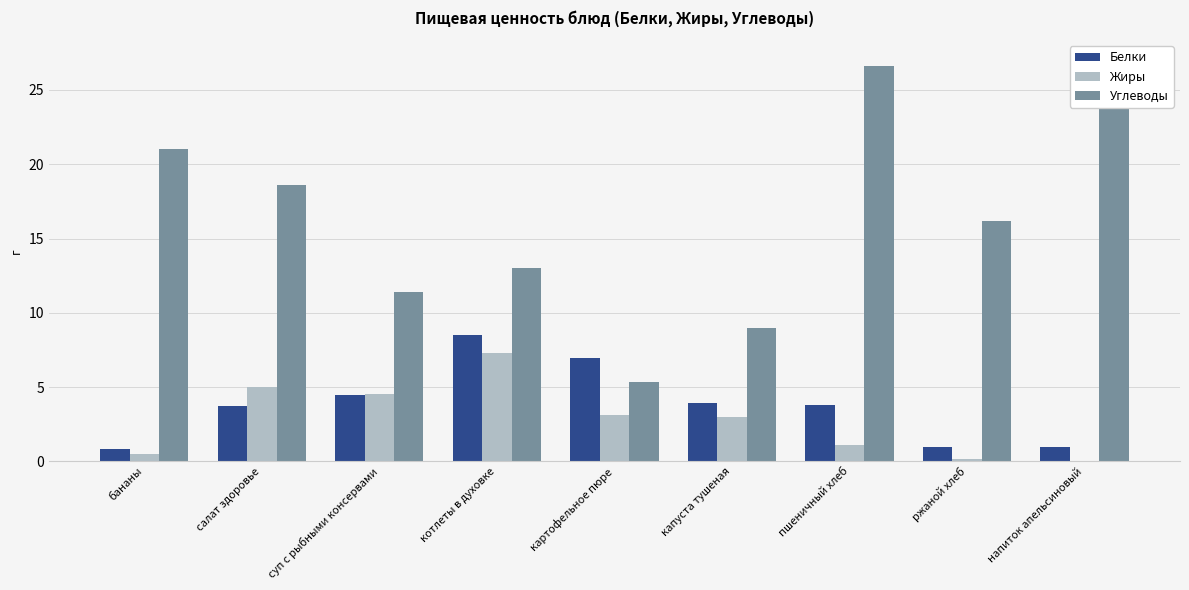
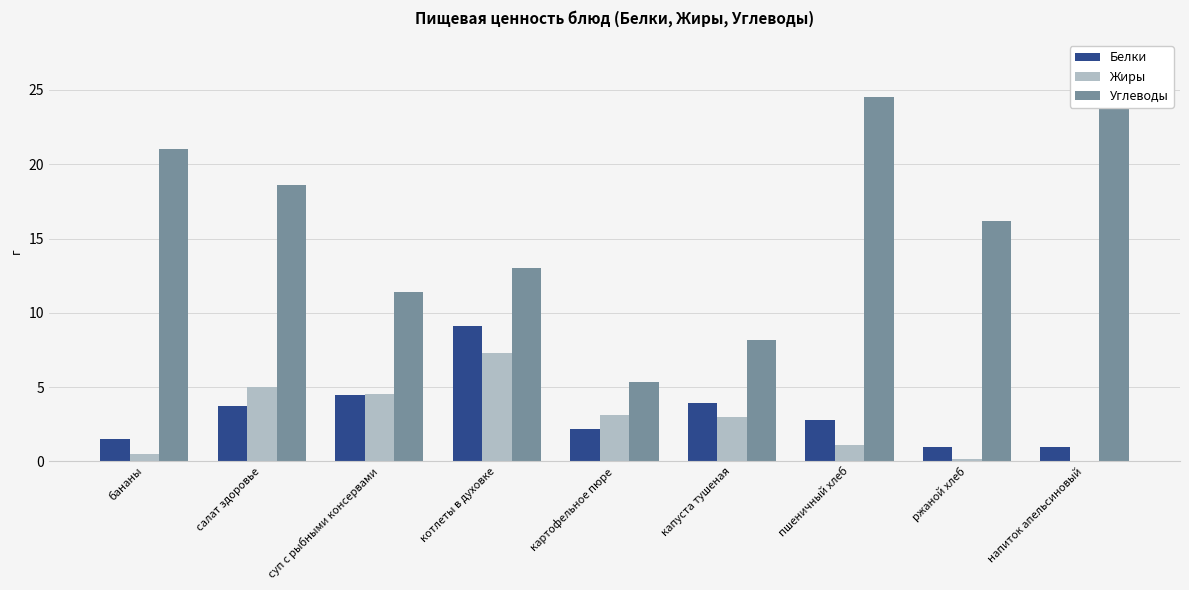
Белки, бананы: 0.8 -> 1.5
Белки, котлеты в духовке: 8.5 -> 9.1
Белки, картофельное пюре: 7.0 -> 2.2
Углеводы, капуста тушеная: 9.0 -> 8.2
Белки, пшеничный хлеб: 3.8 -> 2.8
Углеводы, пшеничный хлеб: 26.6 -> 24.5
